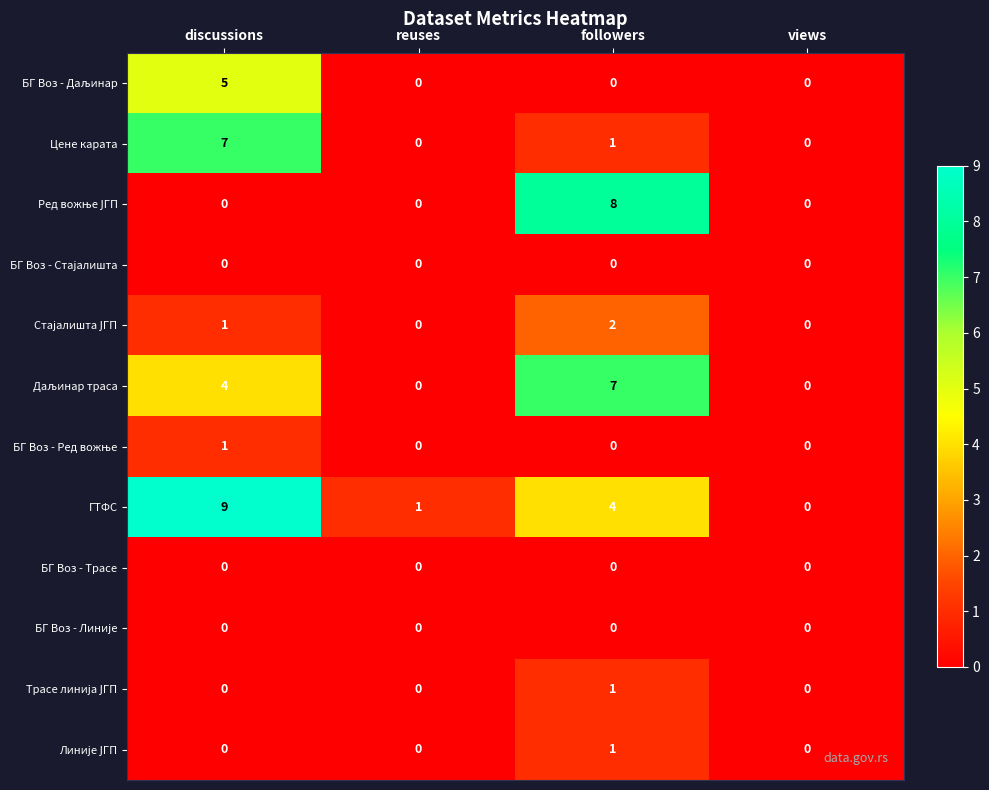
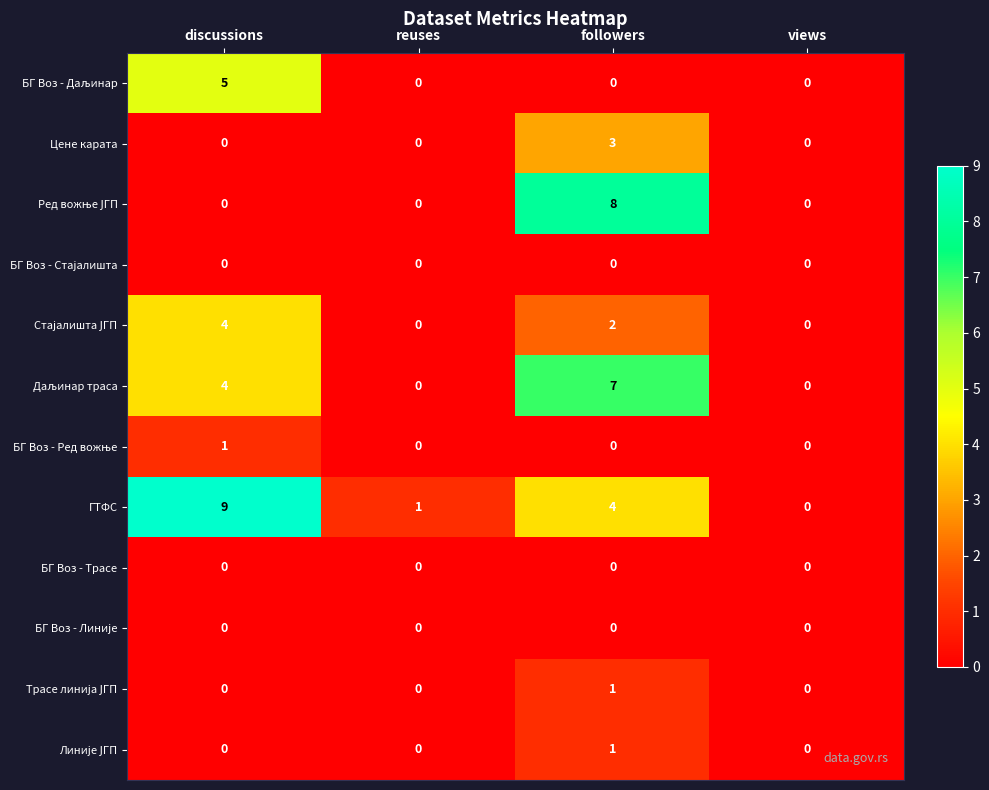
Цене карата, discussions: 7 -> 0
Цене карата, followers: 1 -> 3
Стајалишта ЈГП, discussions: 1 -> 4
